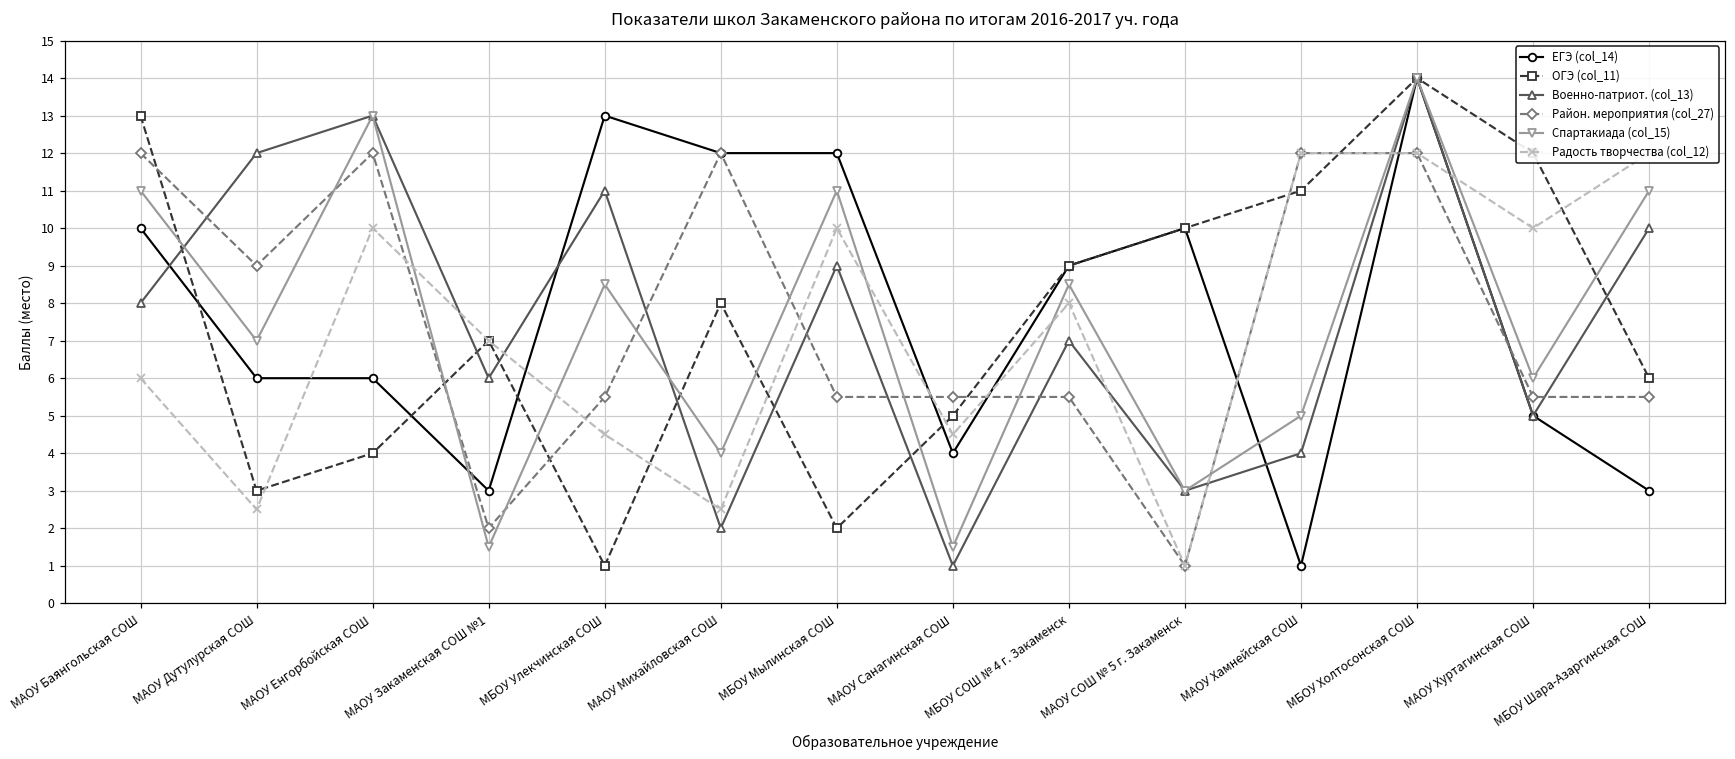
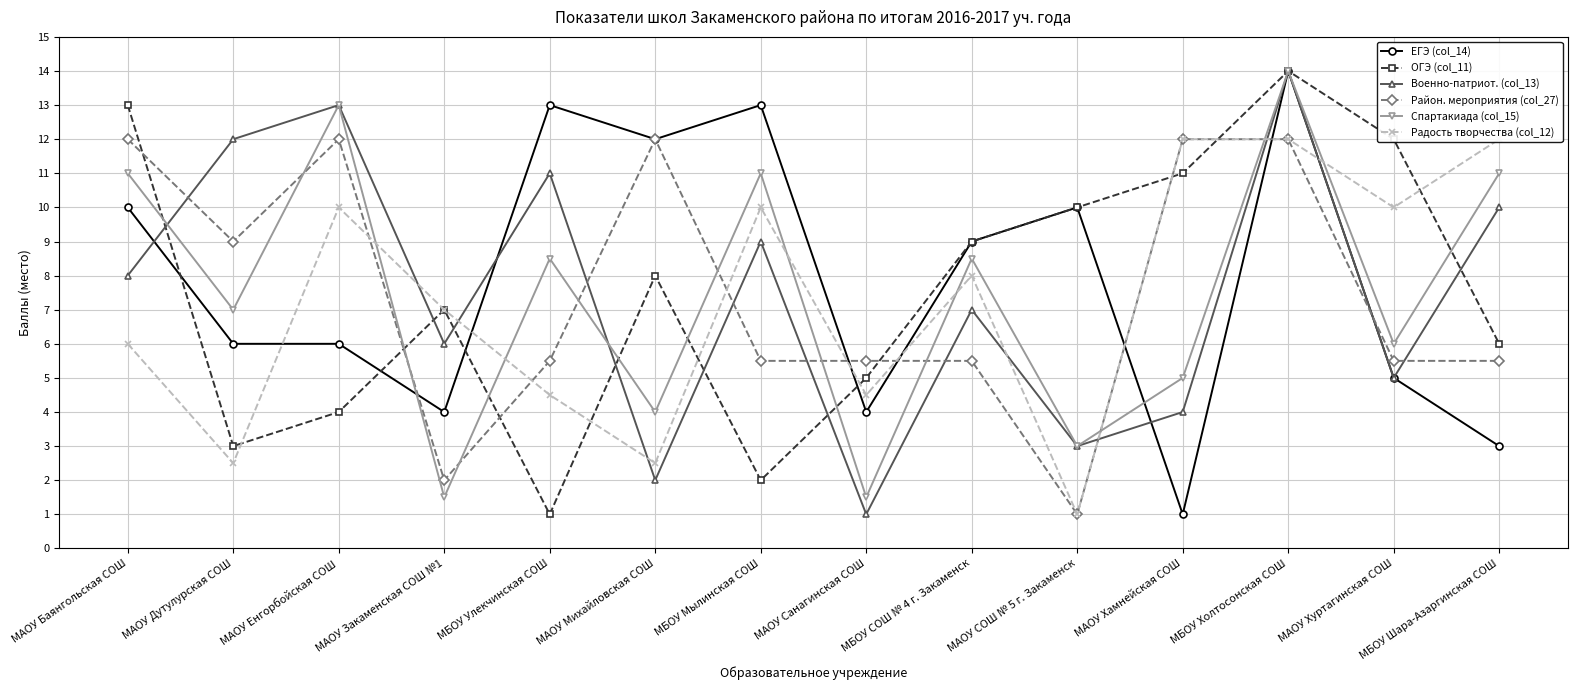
ЕГЭ (col_14), МАОУ Закаменская СОШ №1: 3 -> 4
ЕГЭ (col_14), МБОУ Мылинская СОШ: 12 -> 13
